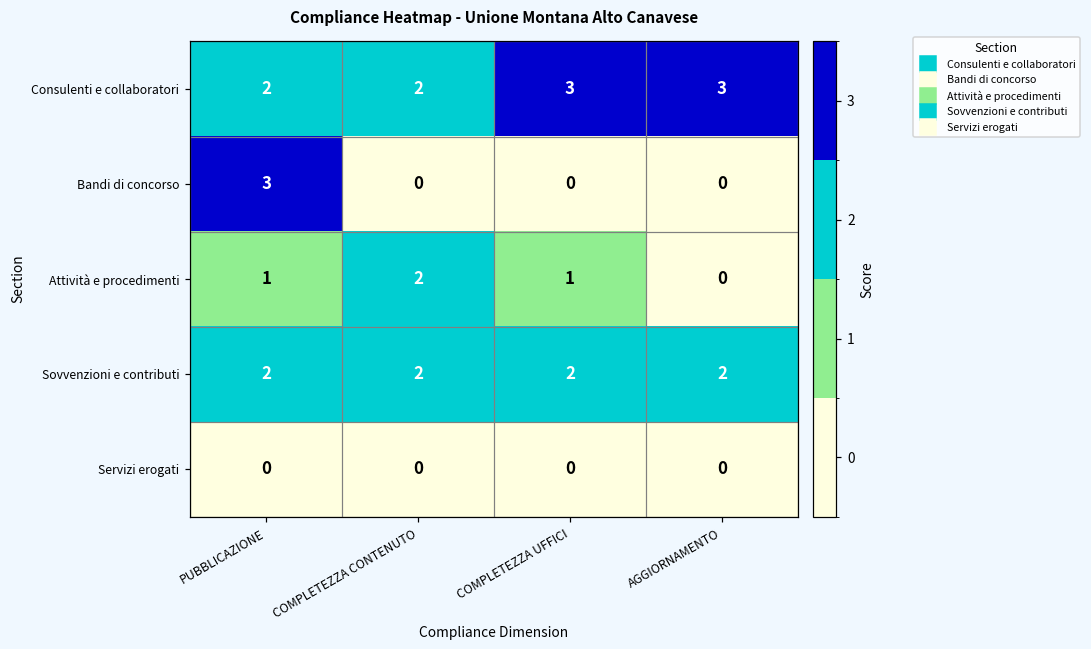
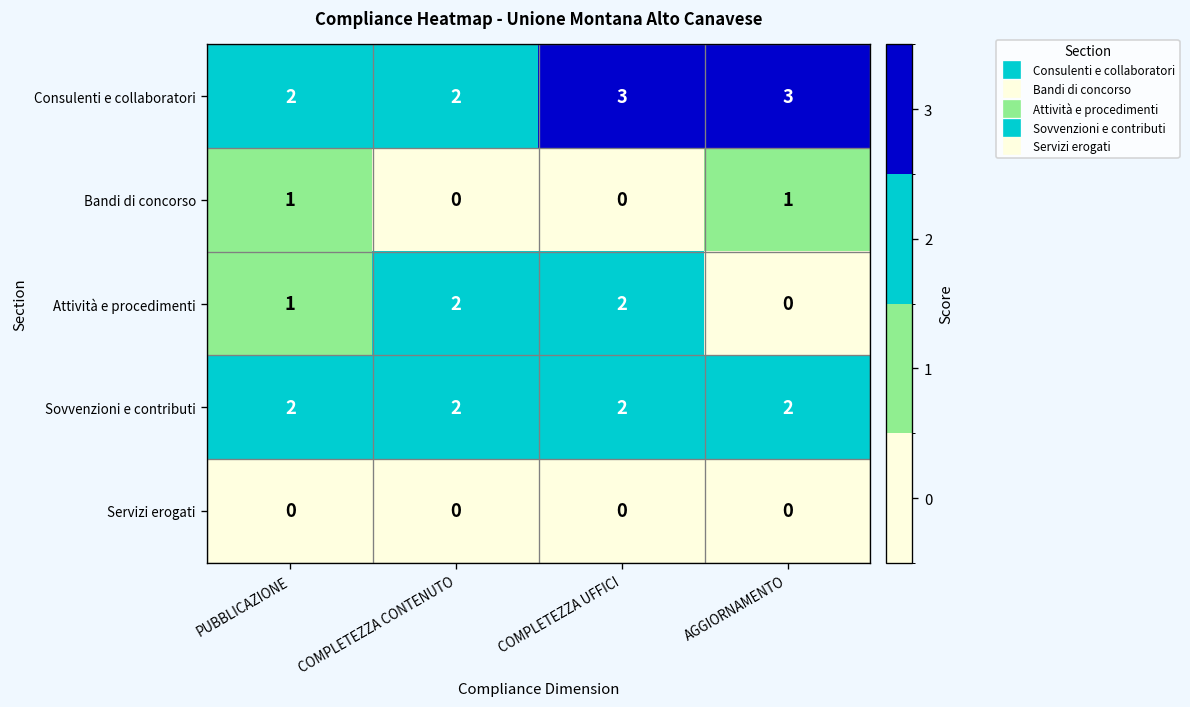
Bandi di concorso, PUBBLICAZIONE: 3 -> 1
Bandi di concorso, AGGIORNAMENTO: 0 -> 1
Attività e procedimenti, COMPLETEZZA UFFICI: 1 -> 2
